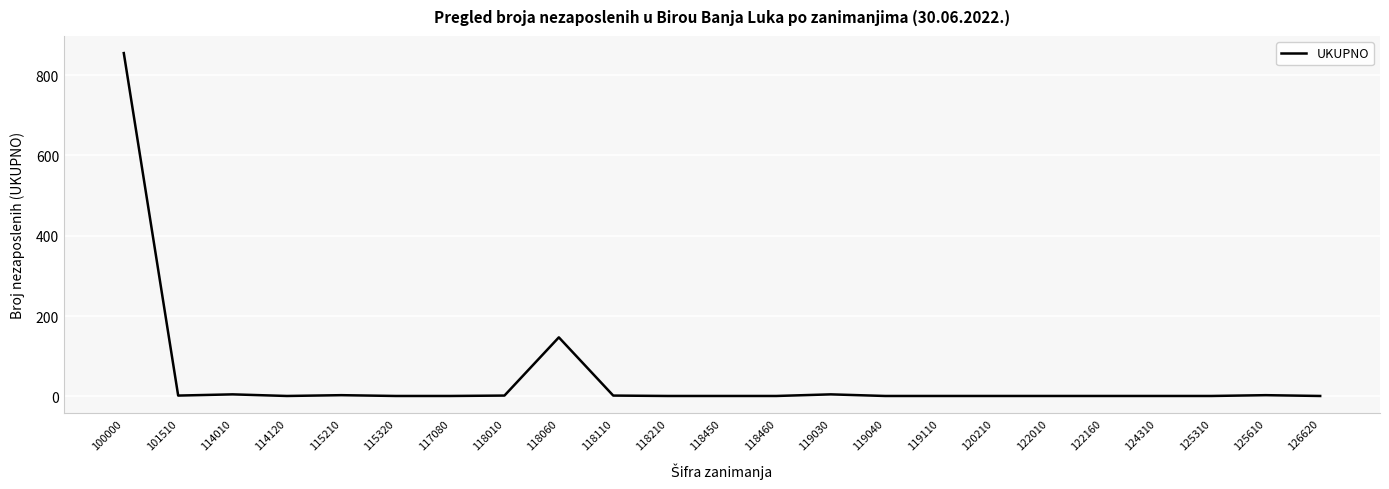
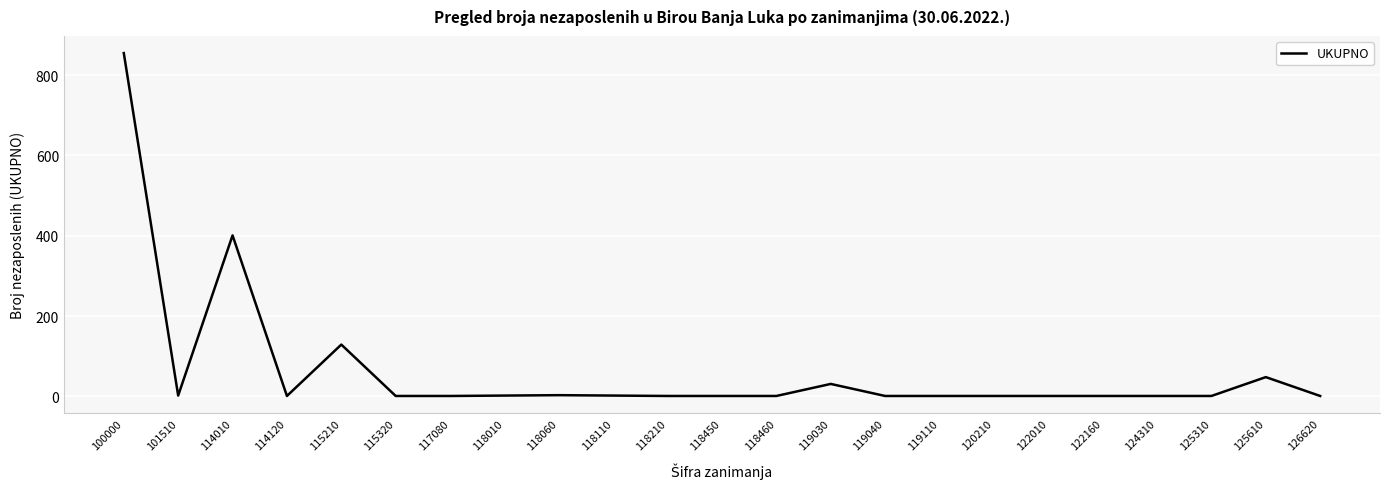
114010: 10 -> 400
115210: 0 -> 130
118060: 150 -> 0
119030: 10 -> 30
125610: 0 -> 50
